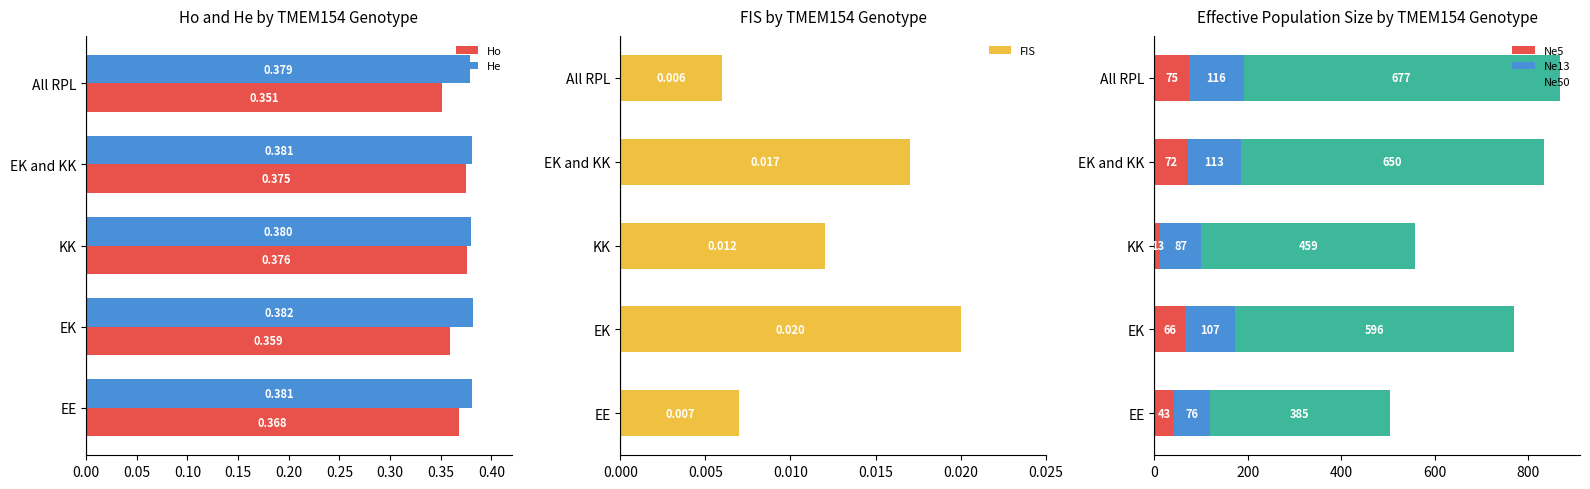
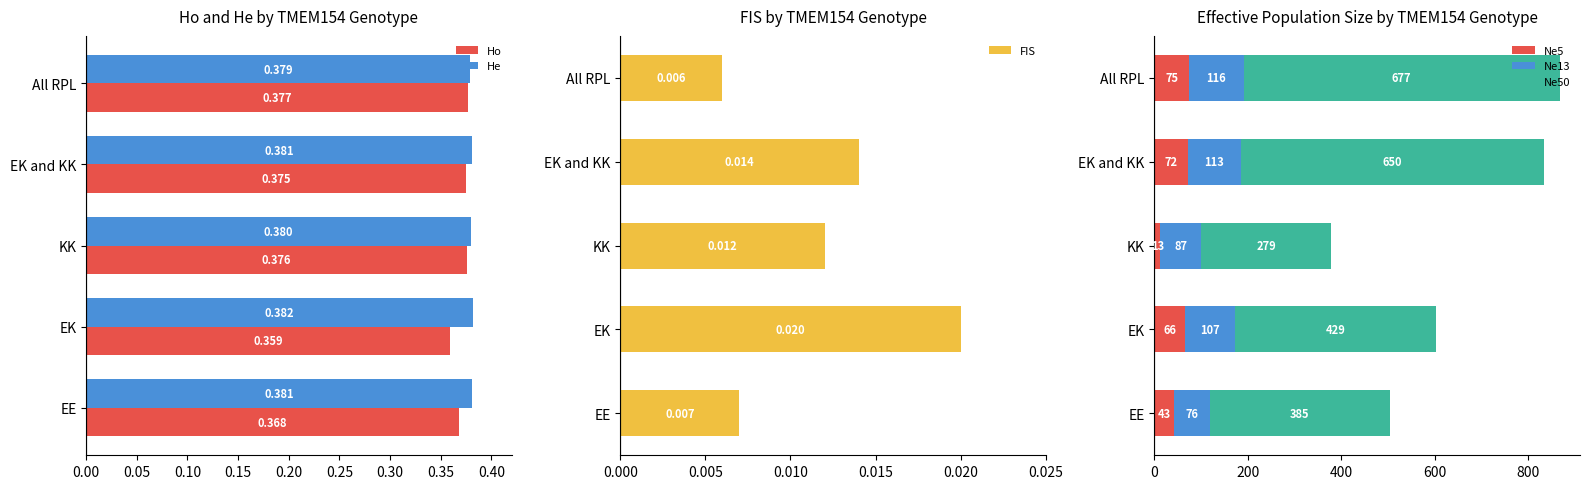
Ho and He by TMEM154 Genotype, Ho, All RPL: 0.351 -> 0.377
FIS by TMEM154 Genotype, EK and KK: 0.017 -> 0.014
Effective Population Size by TMEM154 Genotype, Ne50, KK: 459 -> 279
Effective Population Size by TMEM154 Genotype, Ne50, EK: 596 -> 429
